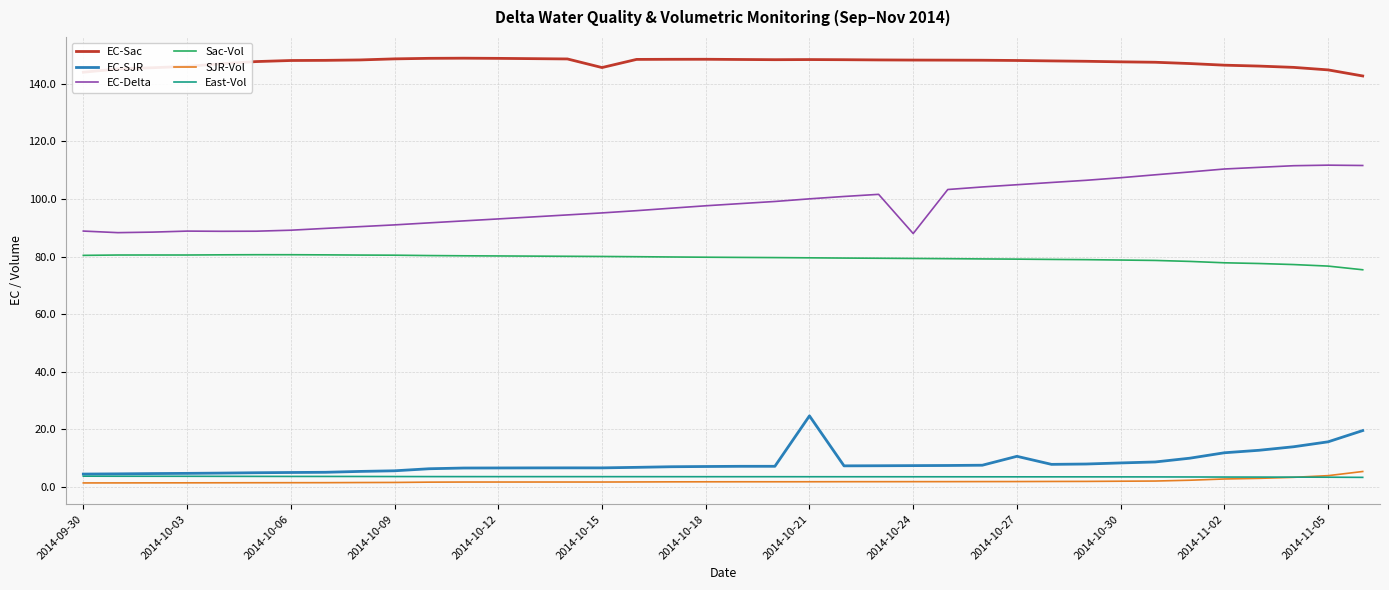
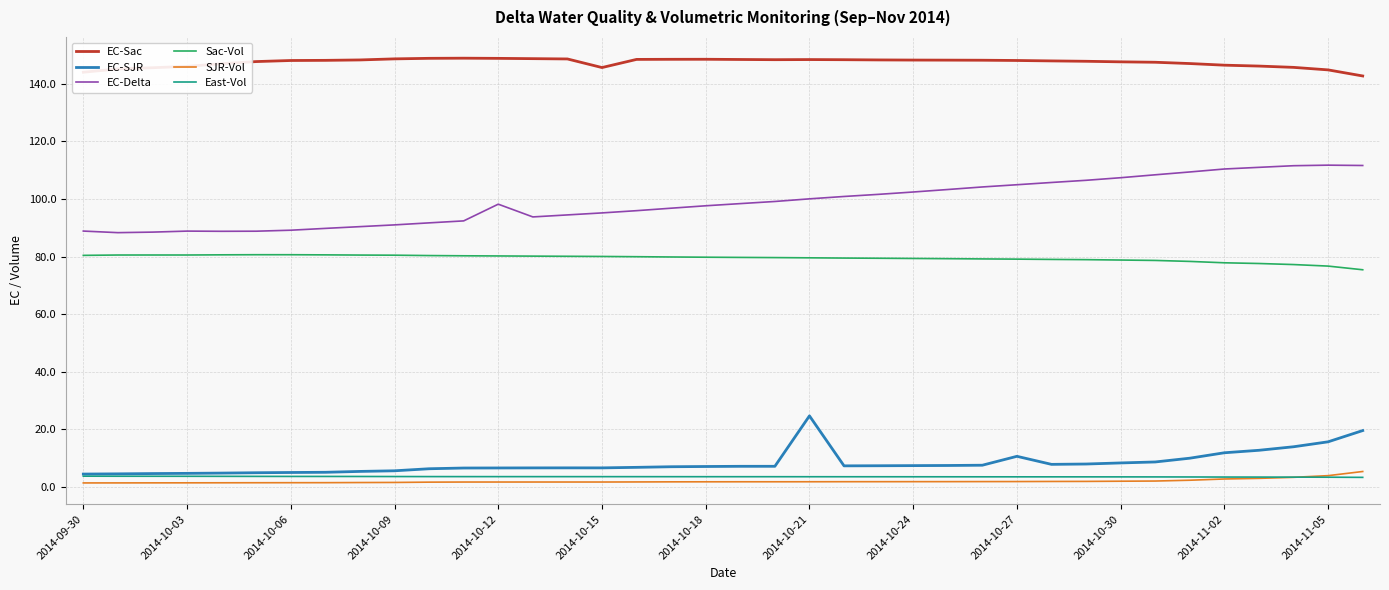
EC-Delta, 2014-10-12: 93 -> 98
EC-Delta, 2014-10-24: 88 -> 102
